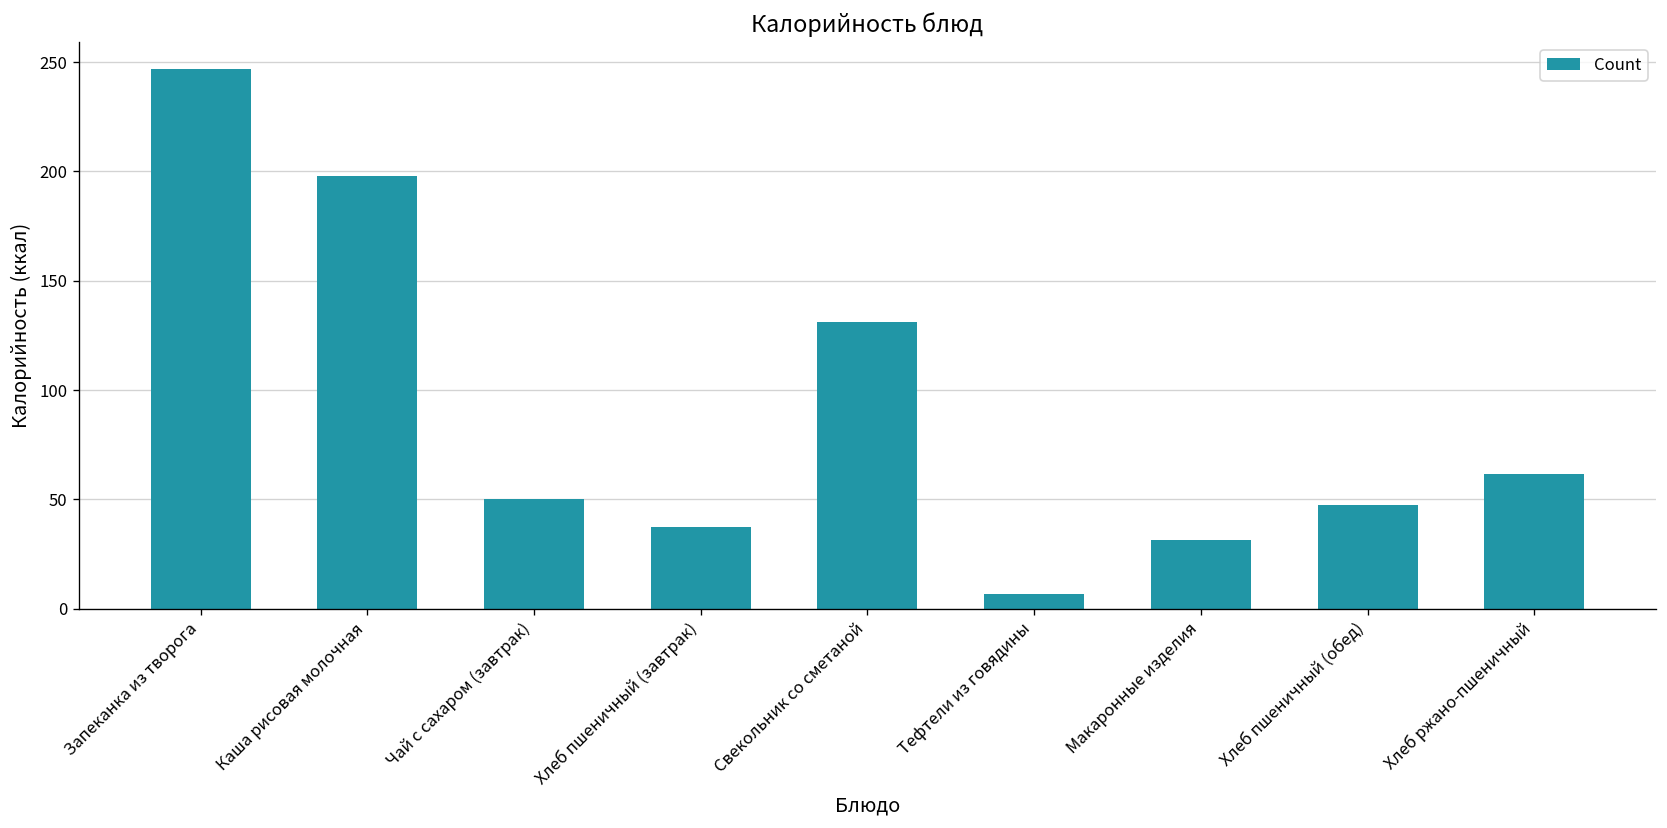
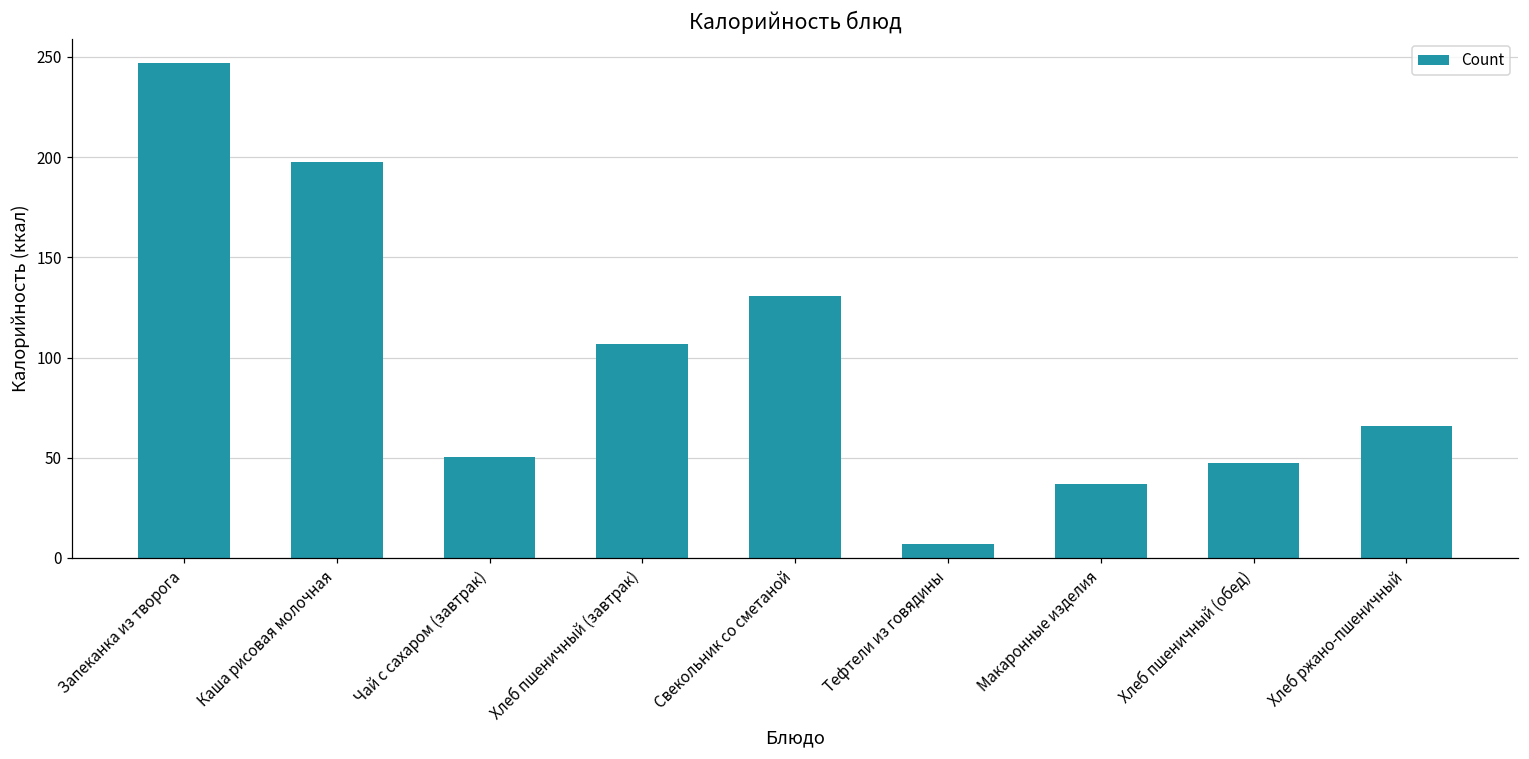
Хлеб пшеничный (завтрак): 37 -> 107
Макаронные изделия: 32 -> 37
Хлеб ржано-пшеничный: 62 -> 66
